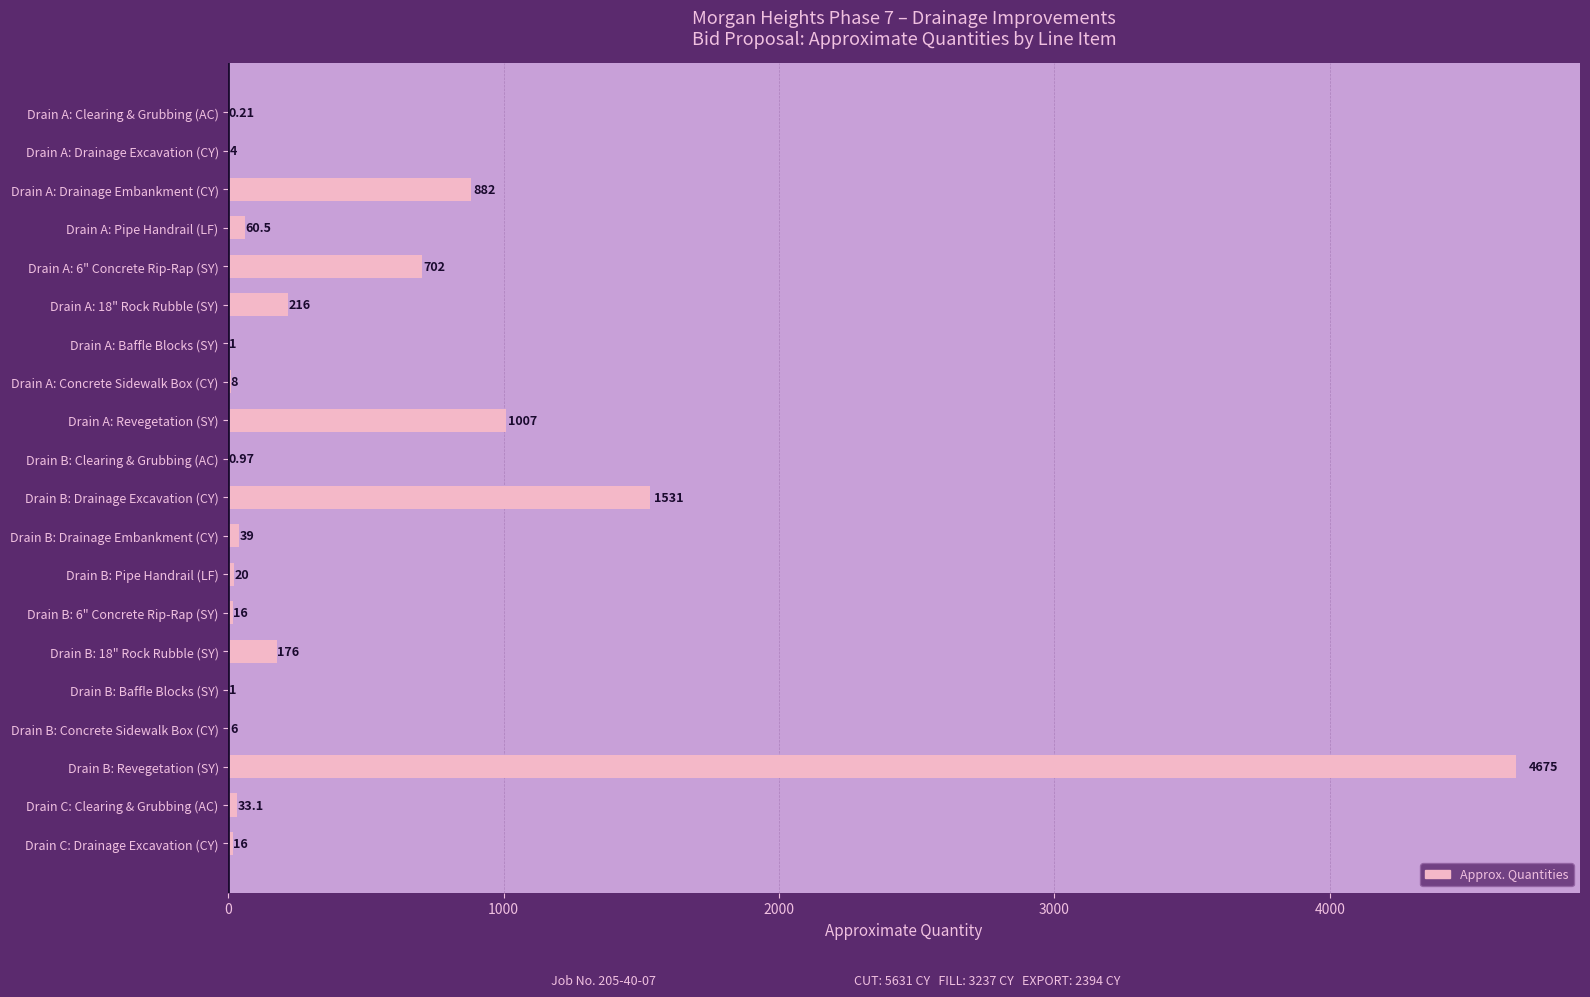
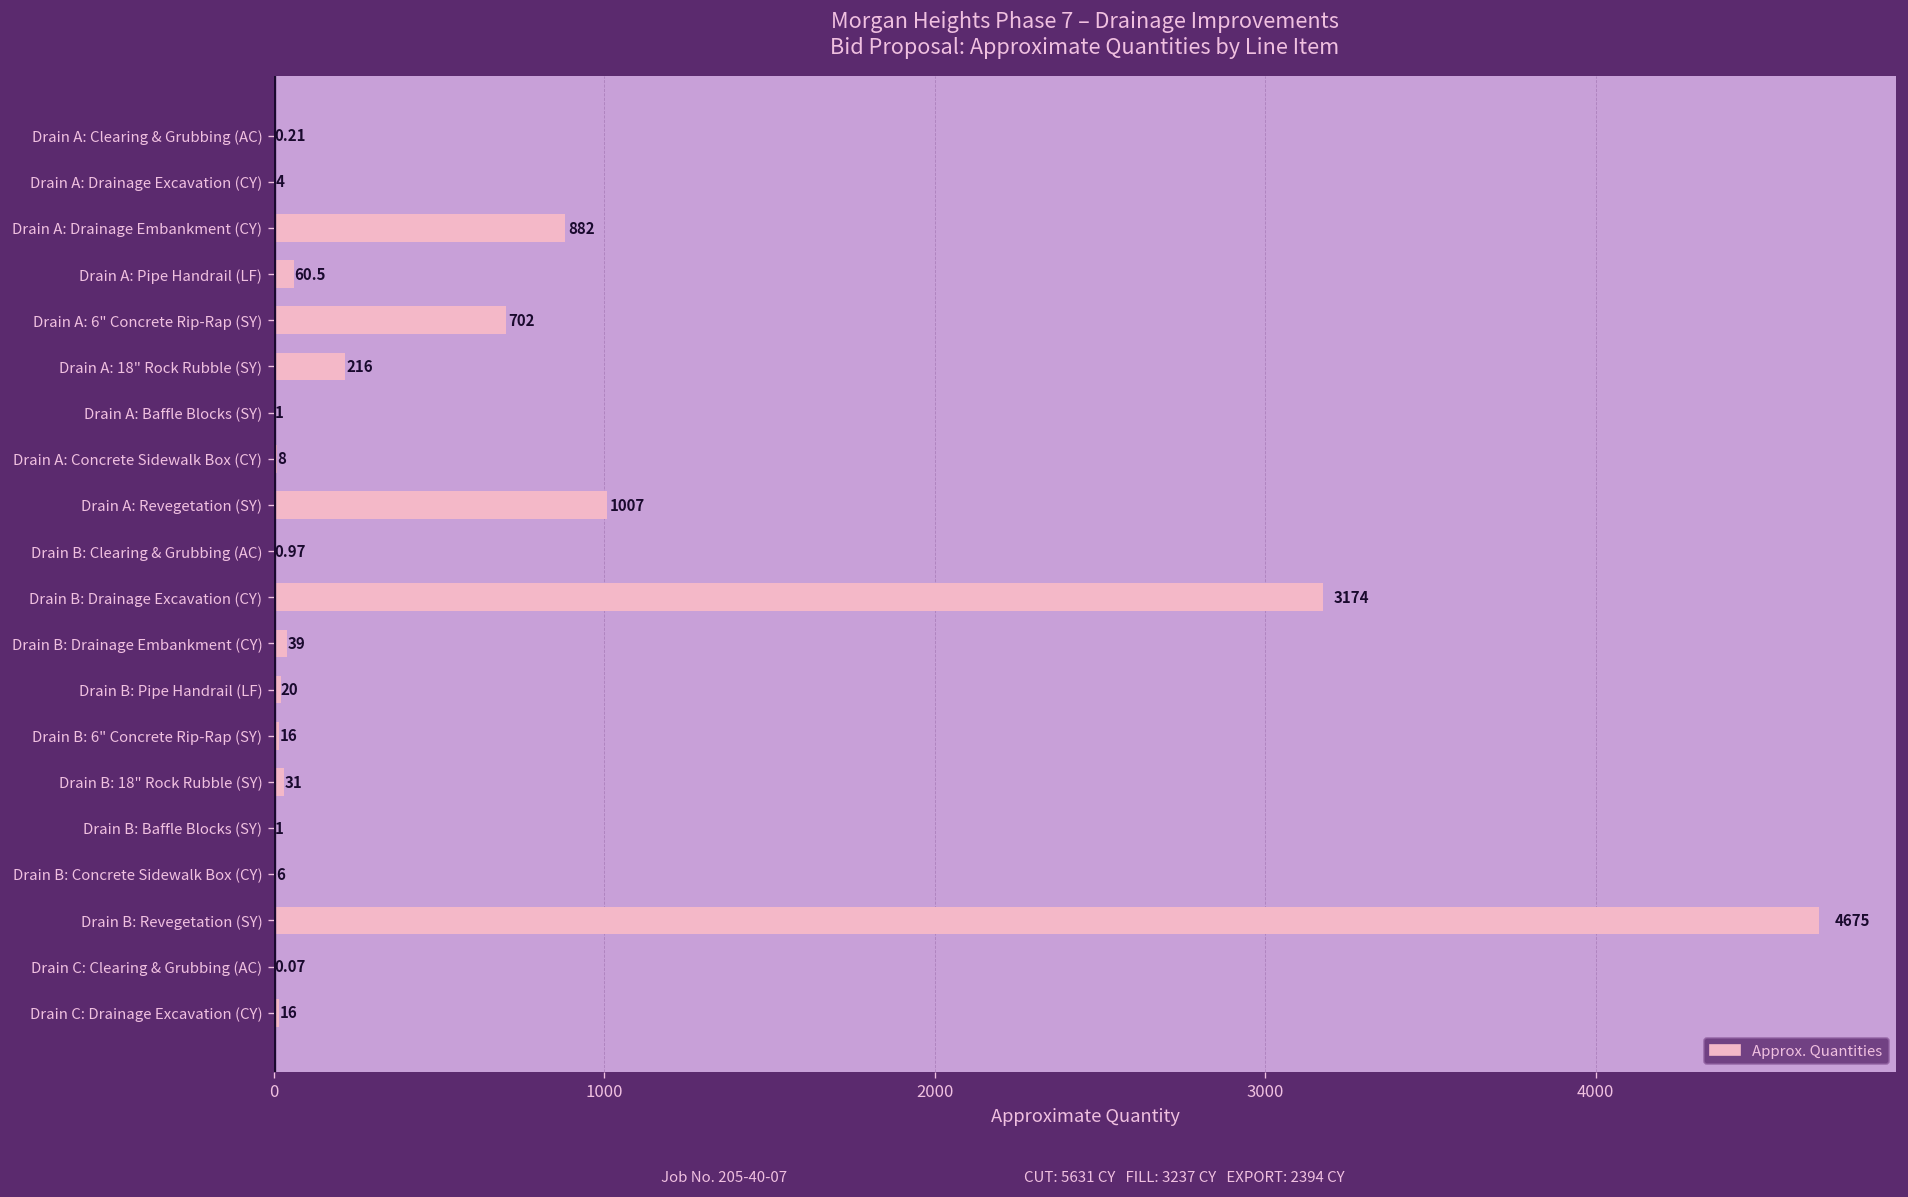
Drain B: Drainage Excavation (CY): 1531 -> 3174
Drain B: 18" Rock Rubble (SY): 176 -> 31
Drain C: Clearing & Grubbing (AC): 33.1 -> 0.07
